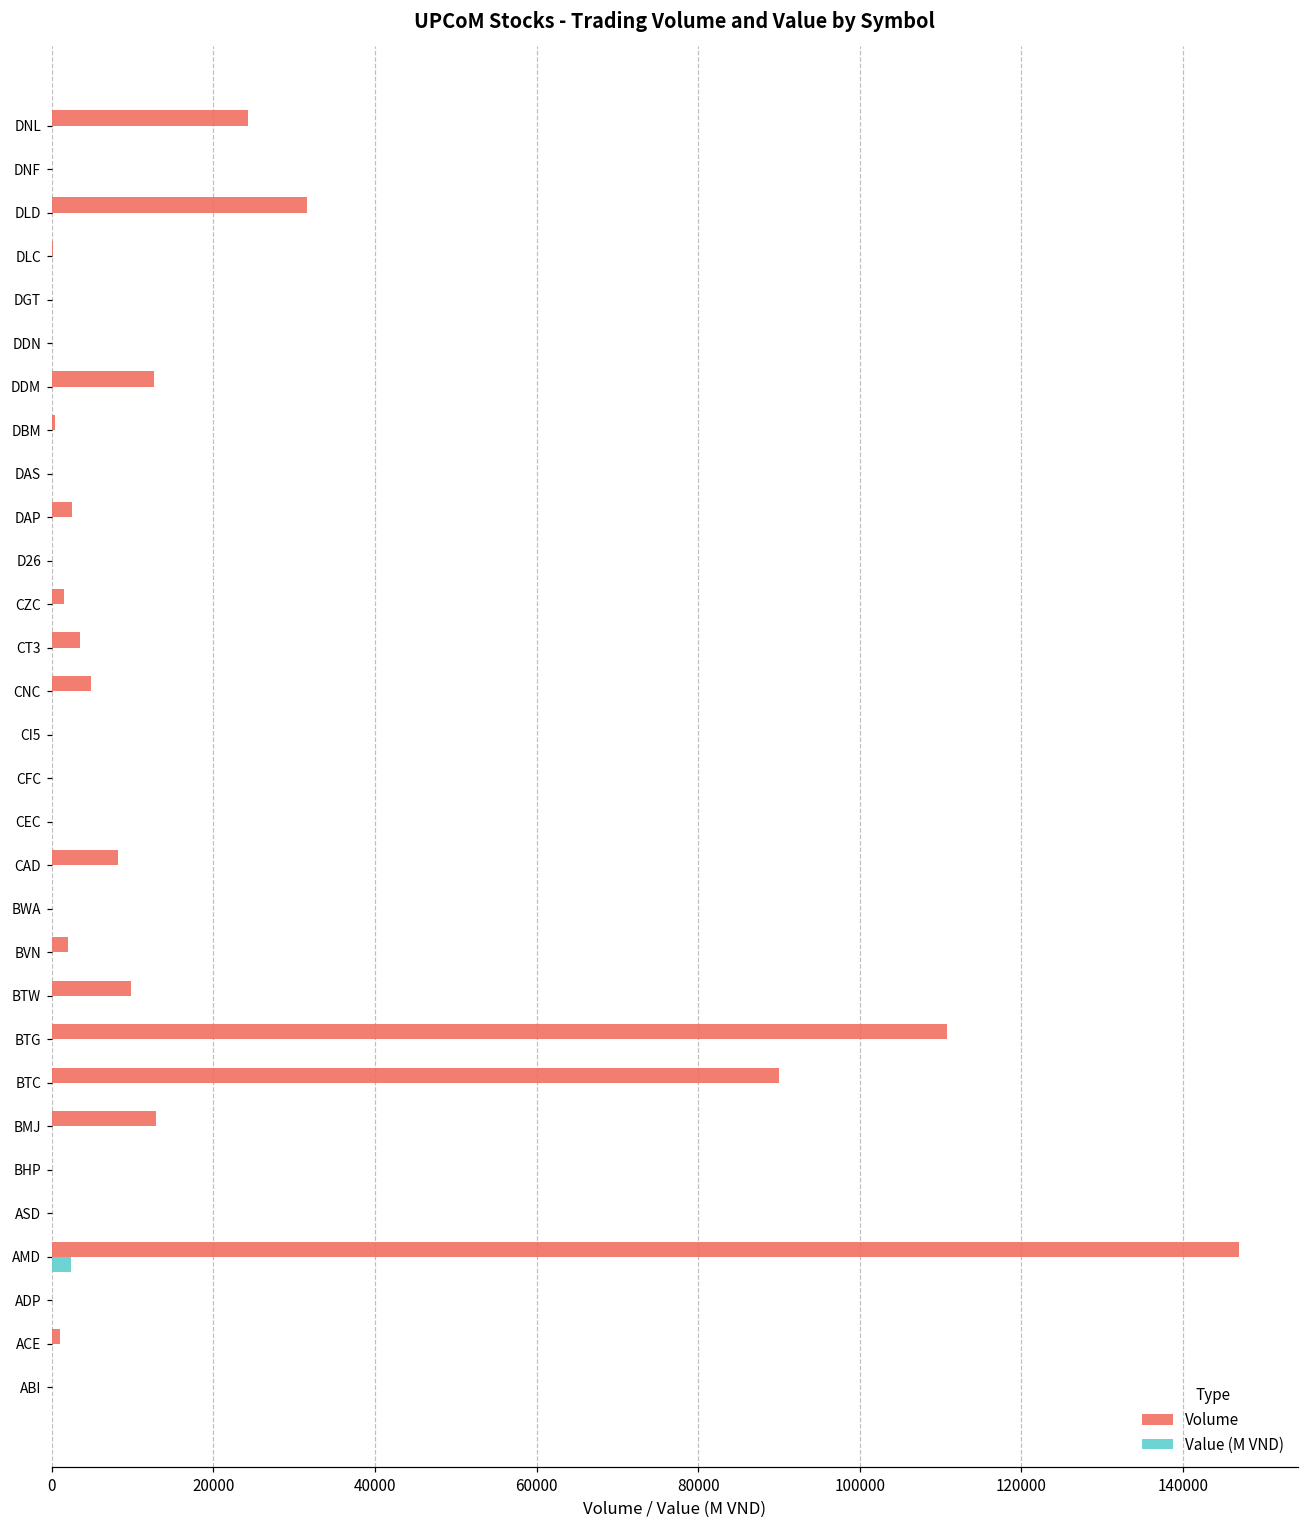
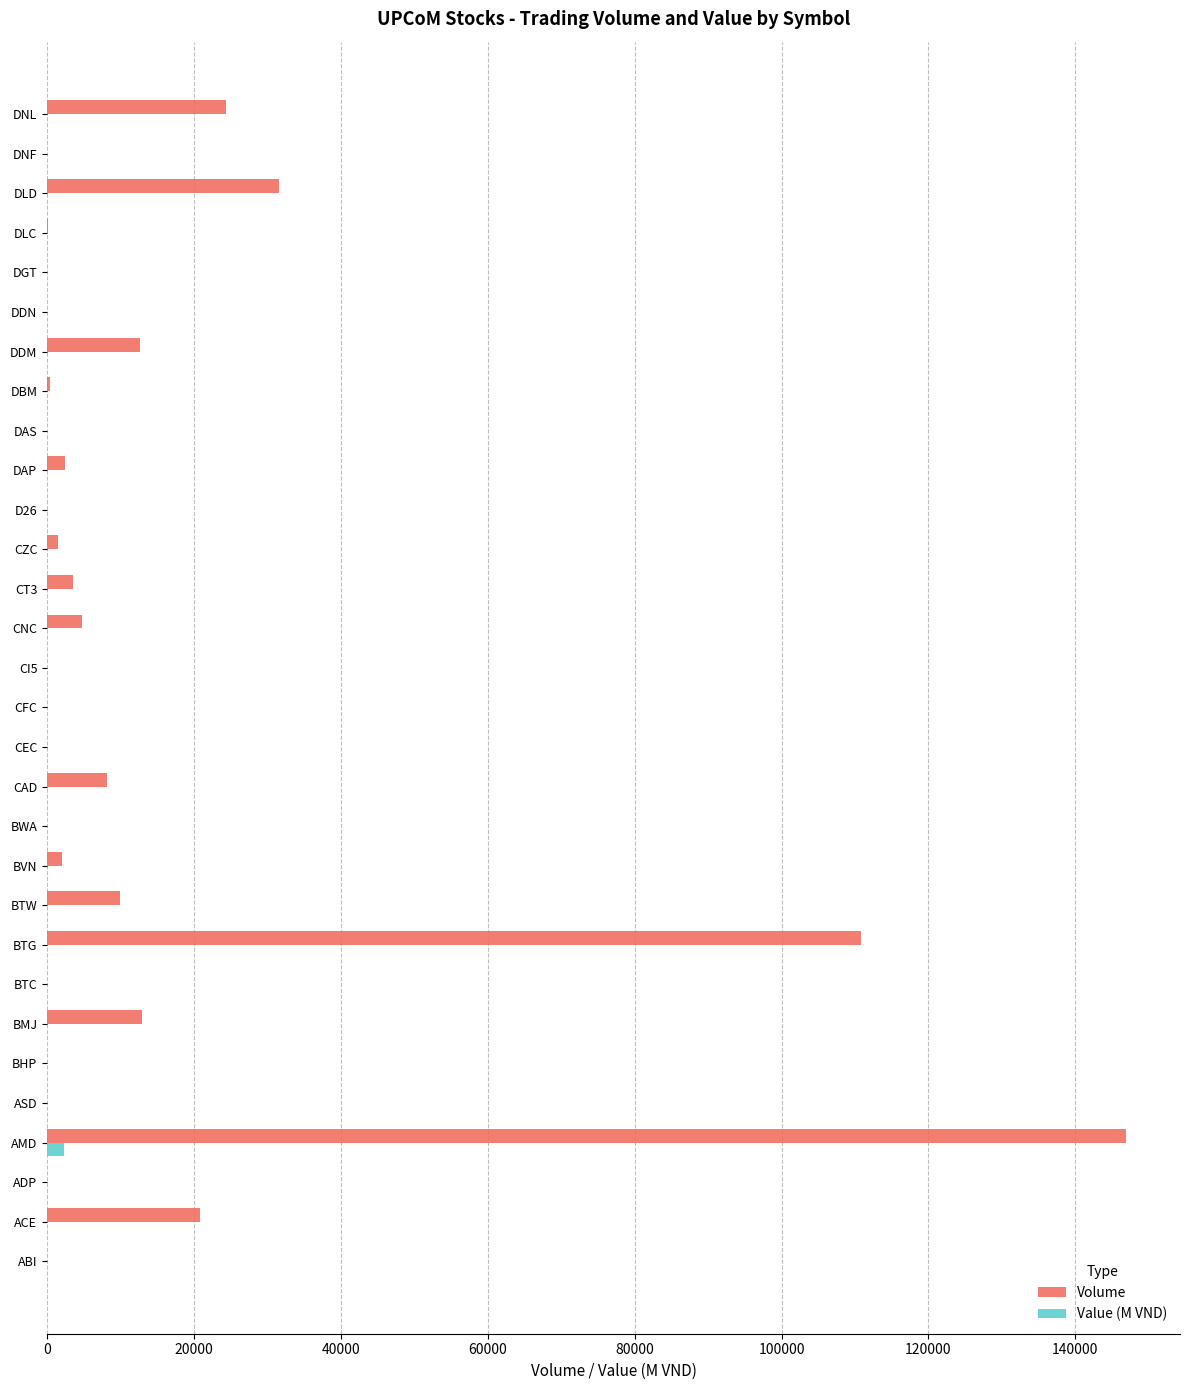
Volume, BTC: 90000 -> 0
Volume, ACE: 1000 -> 21000
